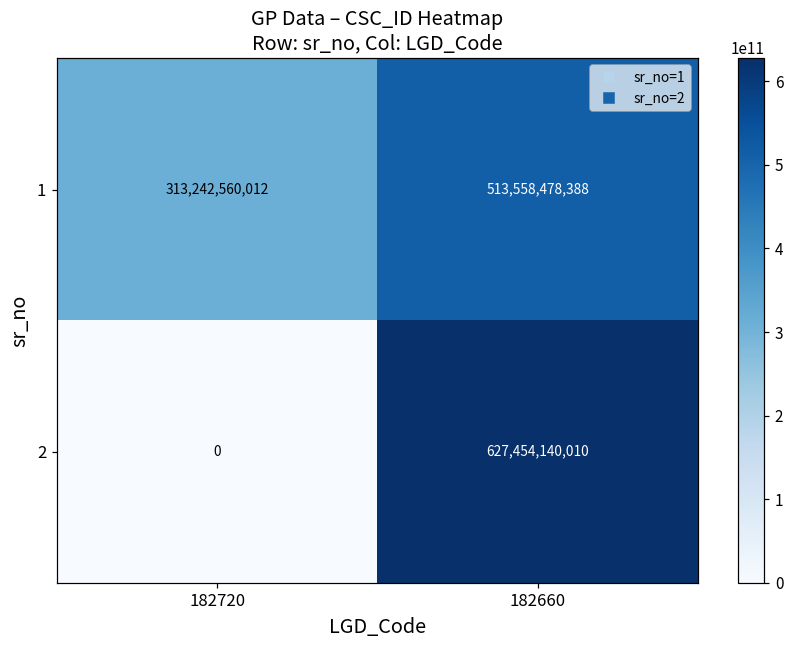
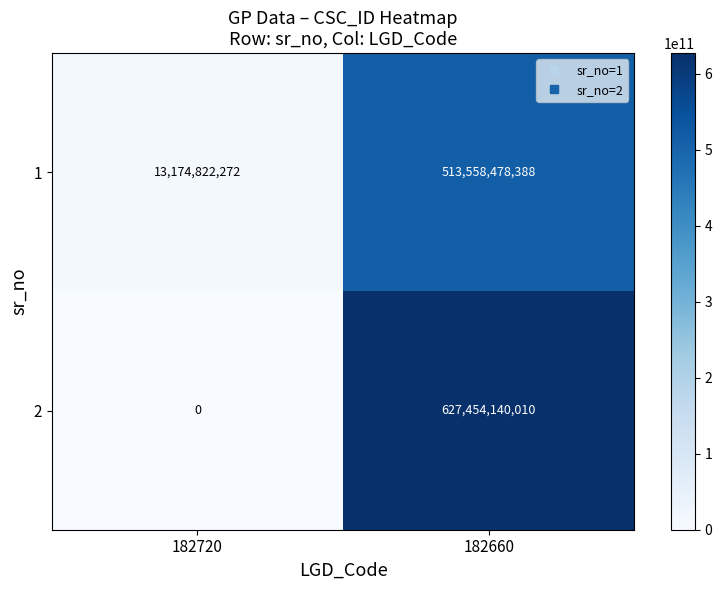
1, 182720: 313,242,560,012 -> 13,174,822,272
